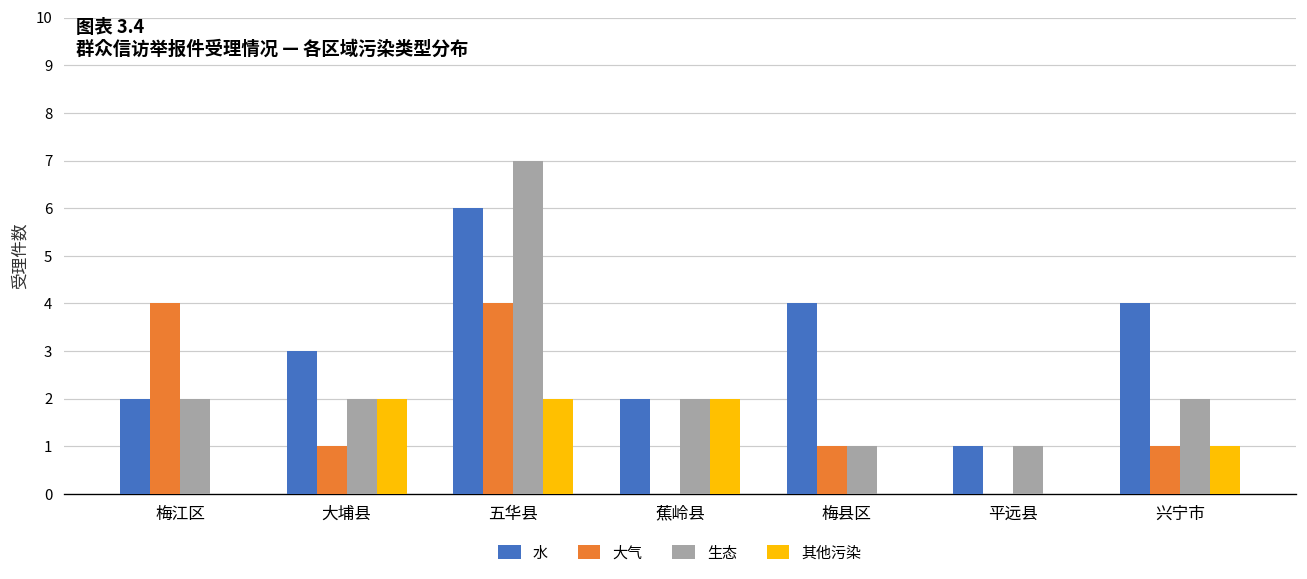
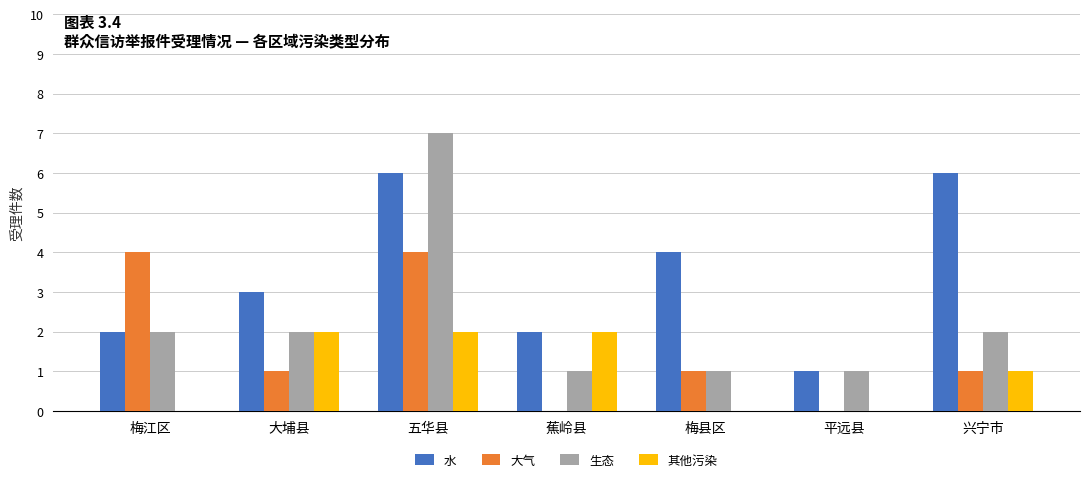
生态, 蕉岭县: 2 -> 1
水, 兴宁市: 4 -> 6
